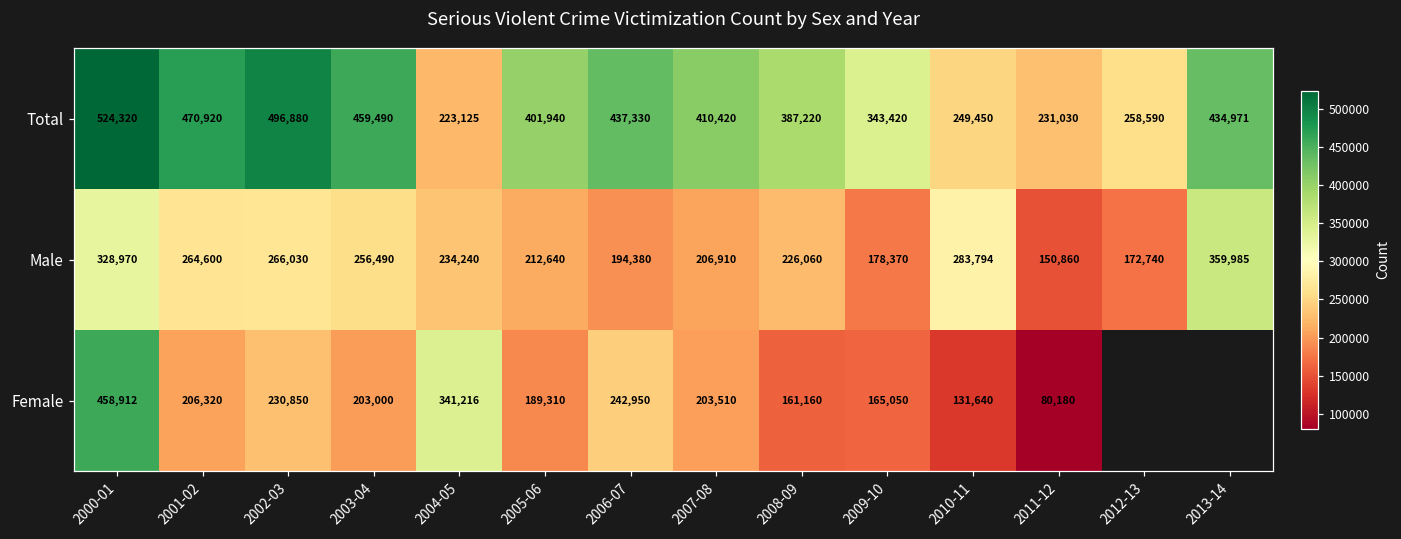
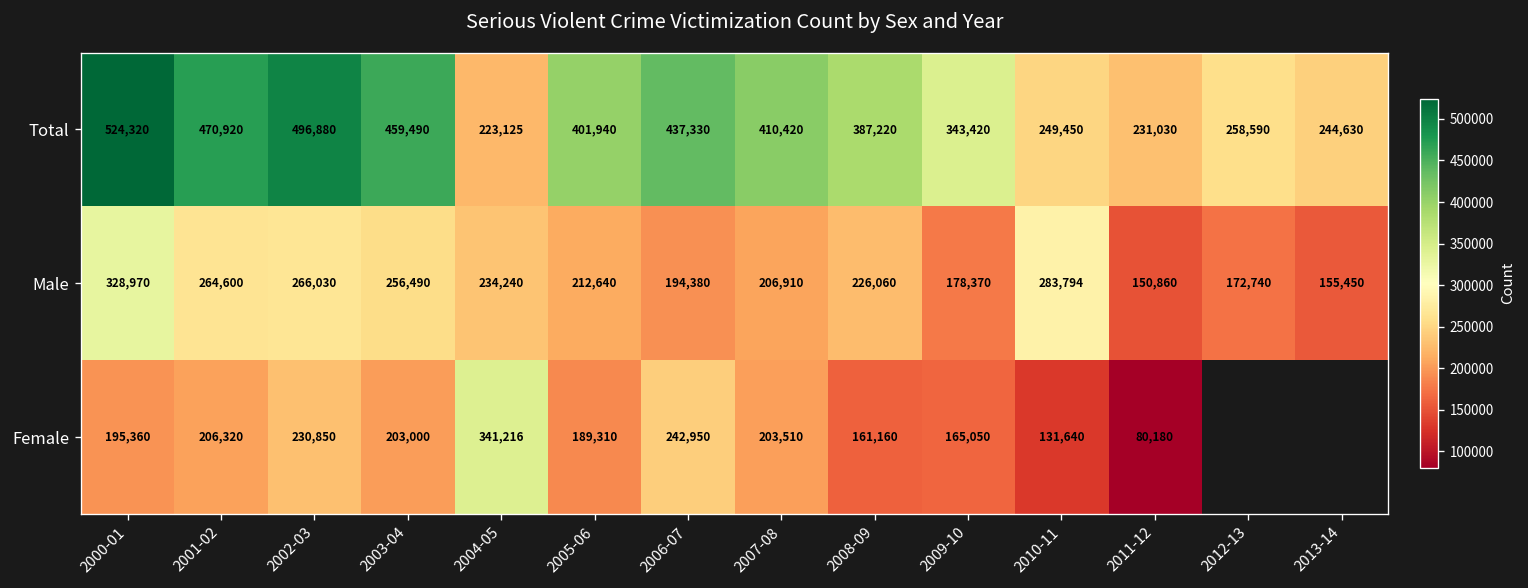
Total, 2013-14: 434,971 -> 244,630
Male, 2013-14: 359,985 -> 155,450
Female, 2000-01: 458,912 -> 195,360
